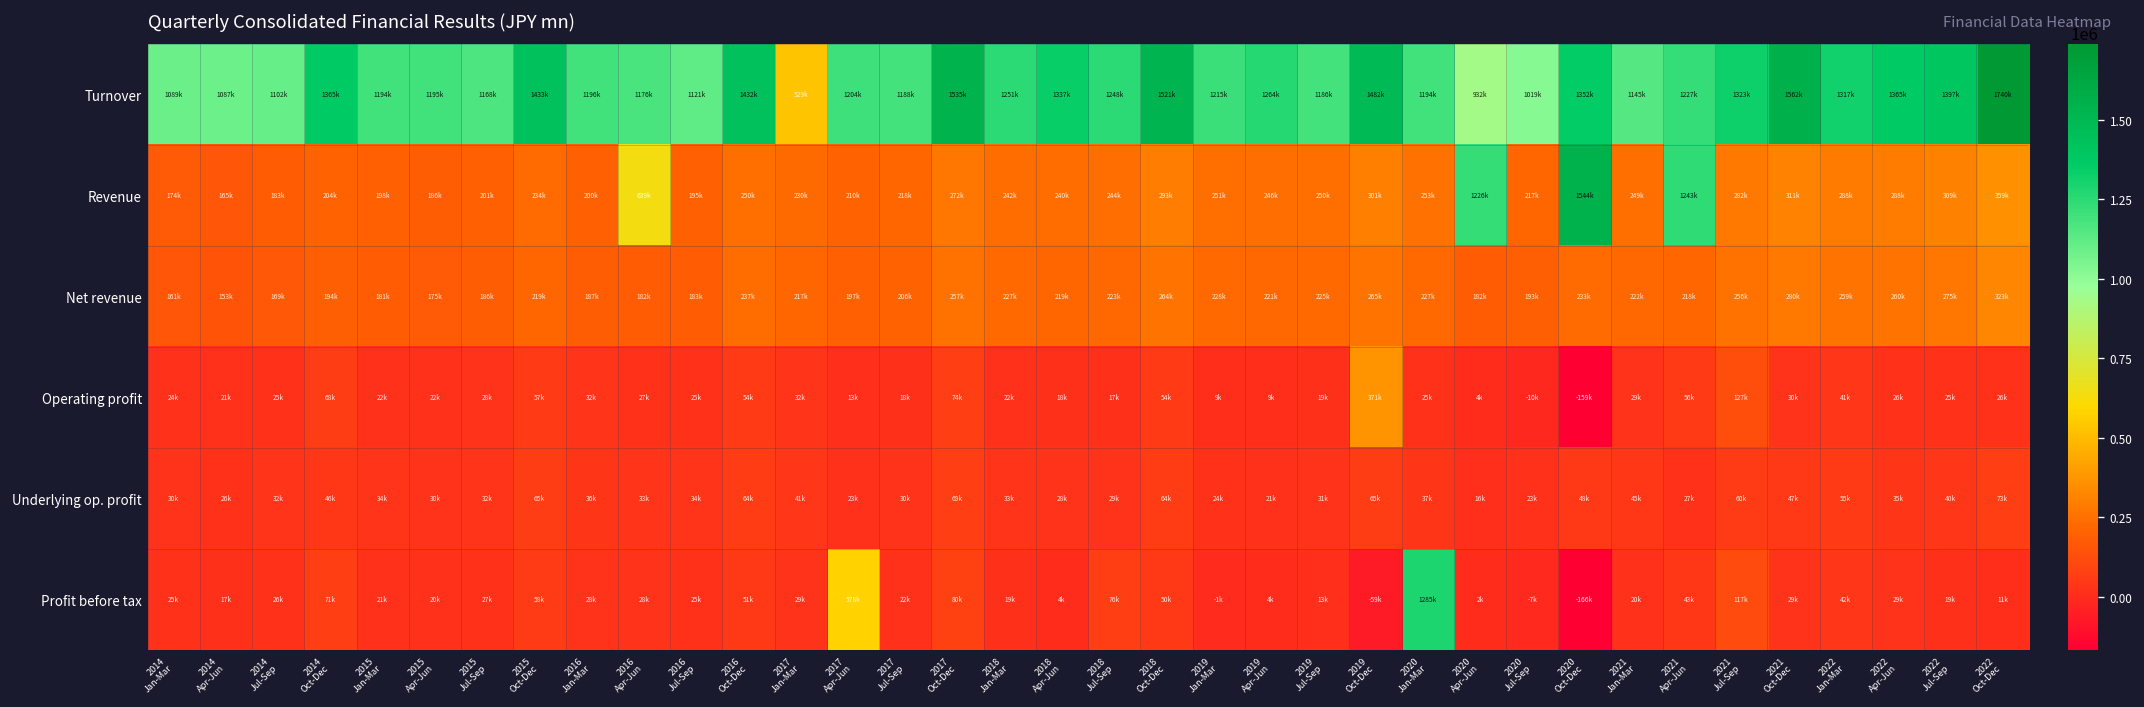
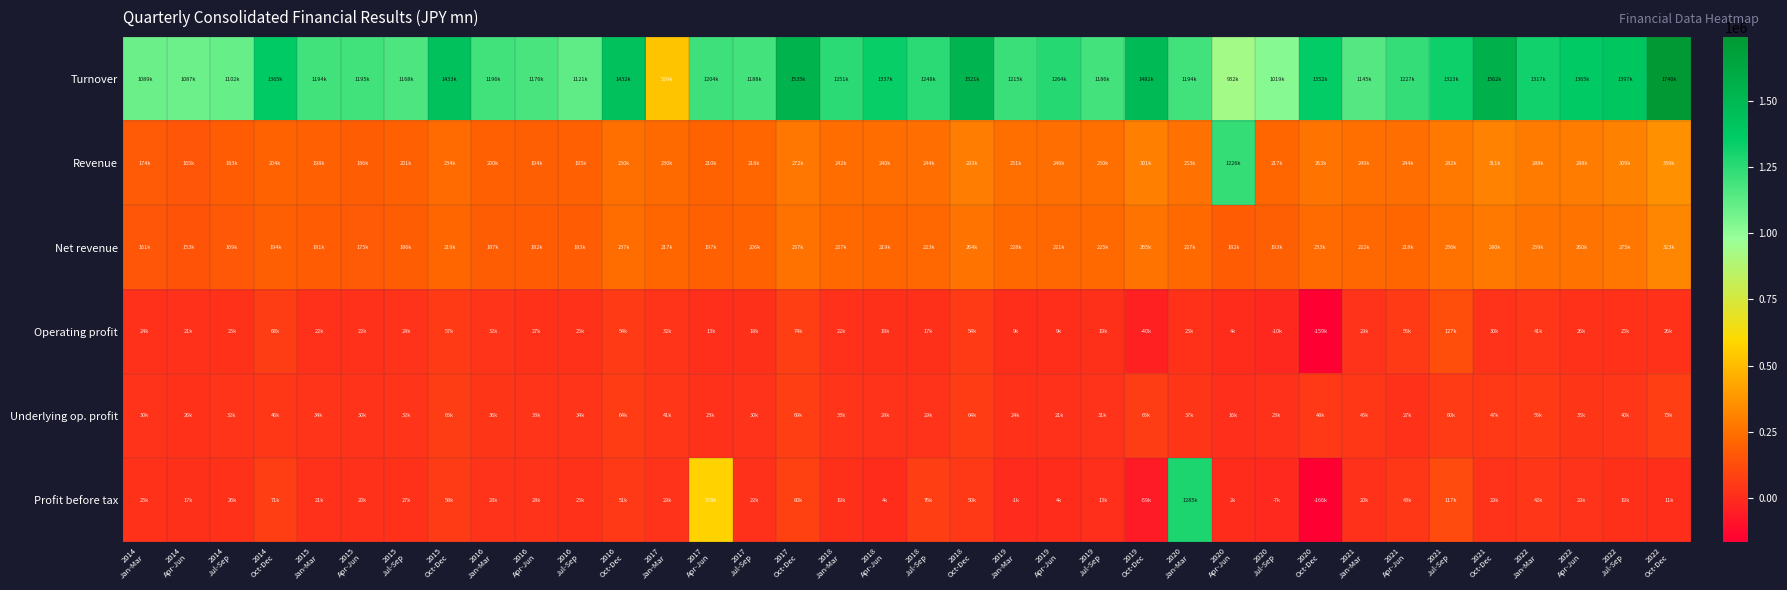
Revenue, 2016 Apr-Jun: 639k -> 194k
Revenue, 2020 Oct-Dec: 1544k -> 263k
Revenue, 2021 Apr-Jun: 1243k -> 244k
Operating profit, 2019 Oct-Dec: 371k -> -40k
